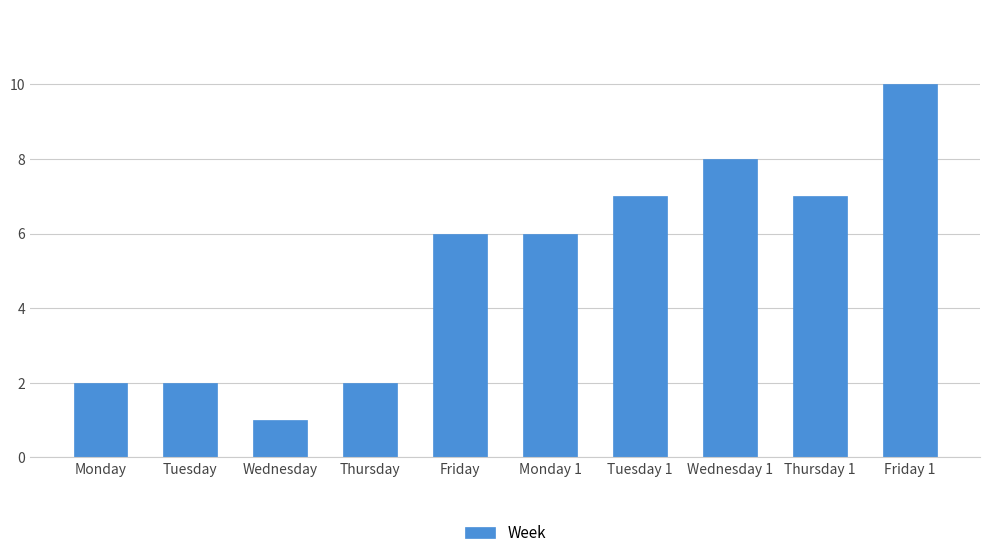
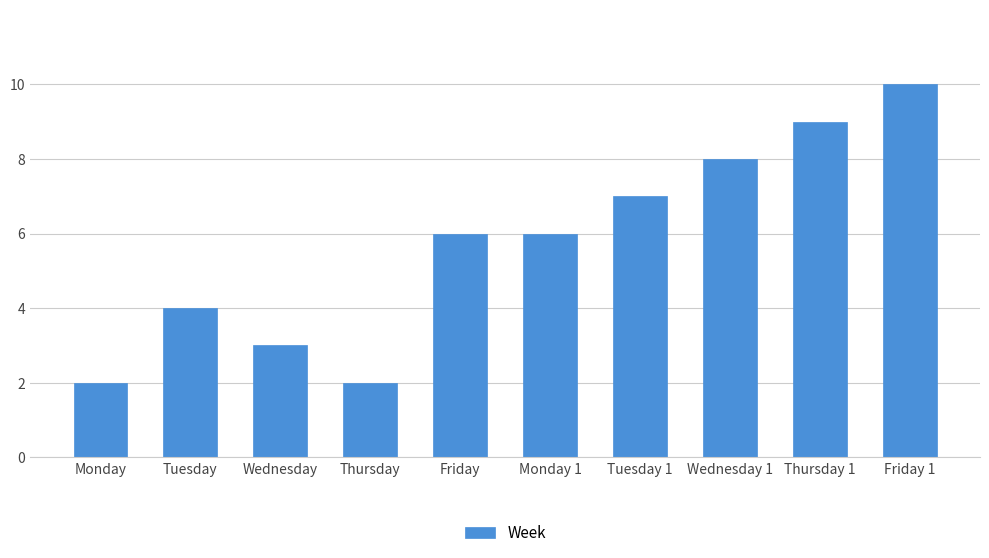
Tuesday: 2 -> 4
Wednesday: 1 -> 3
Thursday 1: 7 -> 9
